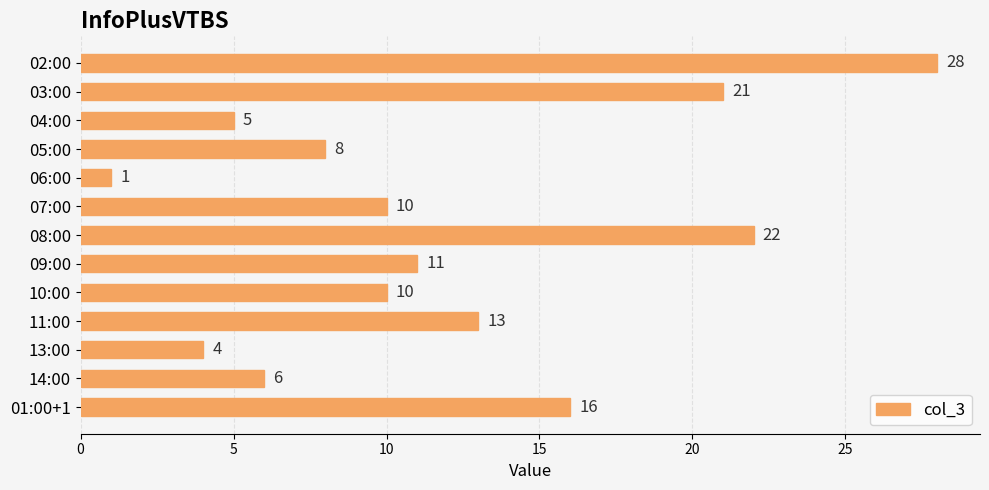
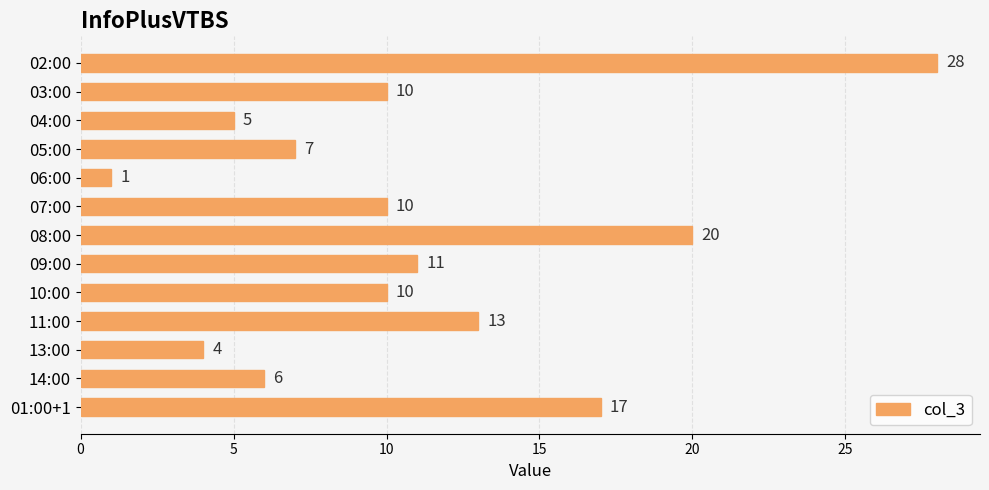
03:00: 21 -> 10
05:00: 8 -> 7
08:00: 22 -> 20
01:00+1: 16 -> 17
